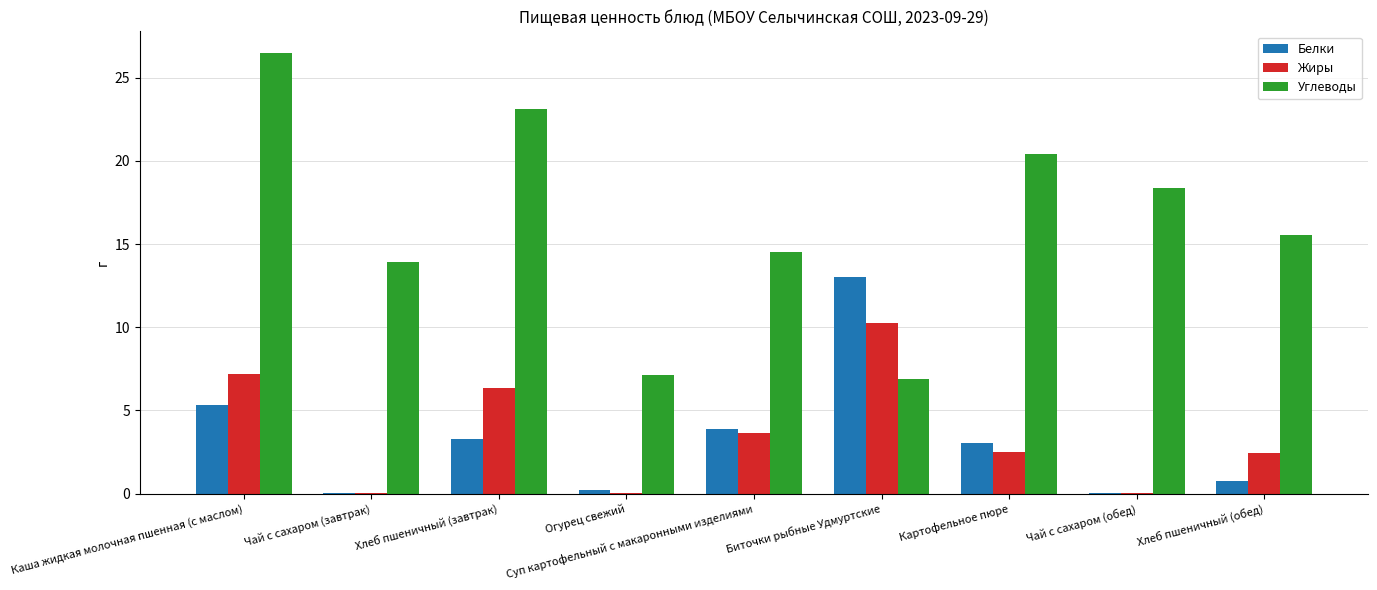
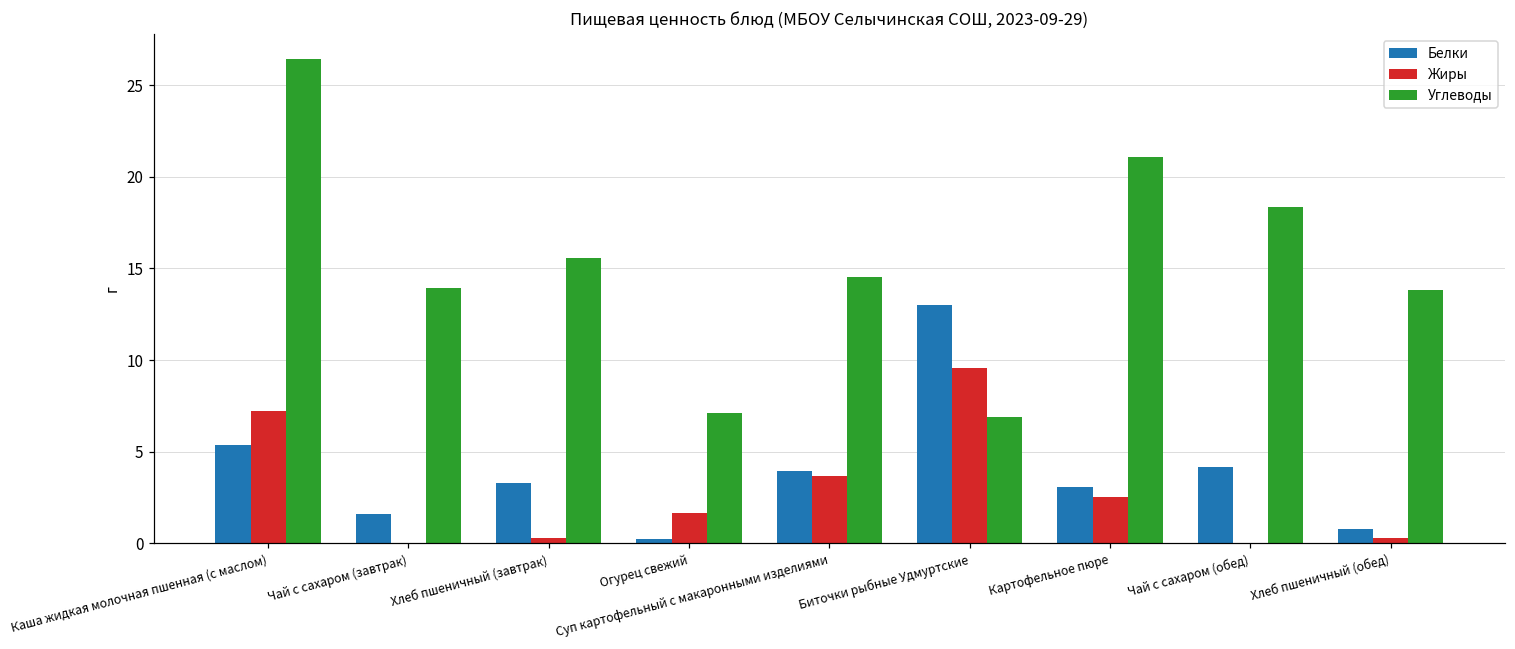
Белки, Чай с сахаром (завтрак): 0.1 -> 1.6
Жиры, Хлеб пшеничный (завтрак): 6.4 -> 0.3
Углеводы, Хлеб пшеничный (завтрак): 23.1 -> 15.6
Жиры, Огурец свежий: 0.0 -> 1.6
Жиры, Биточки рыбные Удмуртские: 10.3 -> 9.5
Углеводы, Картофельное пюре: 20.4 -> 21.1
Белки, Чай с сахаром (обед): 0.1 -> 4.2
Жиры, Хлеб пшеничный (обед): 2.5 -> 0.3
Углеводы, Хлеб пшеничный (обед): 15.6 -> 13.8
